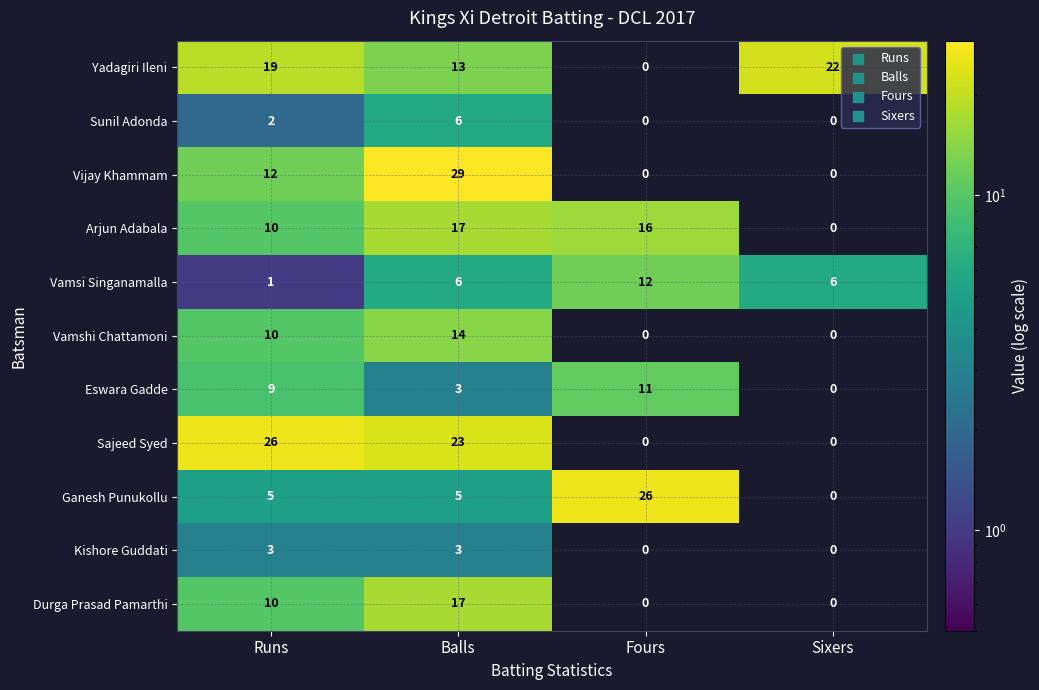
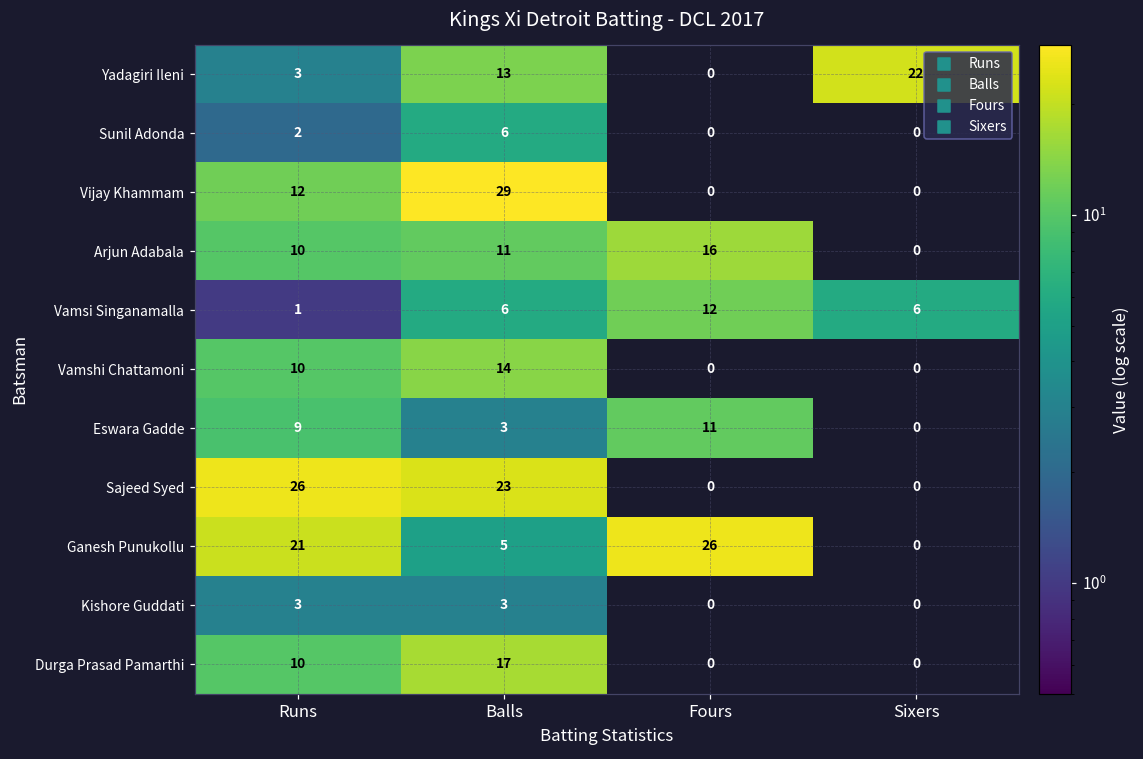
Yadagiri Ileni, Runs: 19 -> 3
Arjun Adabala, Balls: 17 -> 11
Ganesh Punukollu, Runs: 5 -> 21
